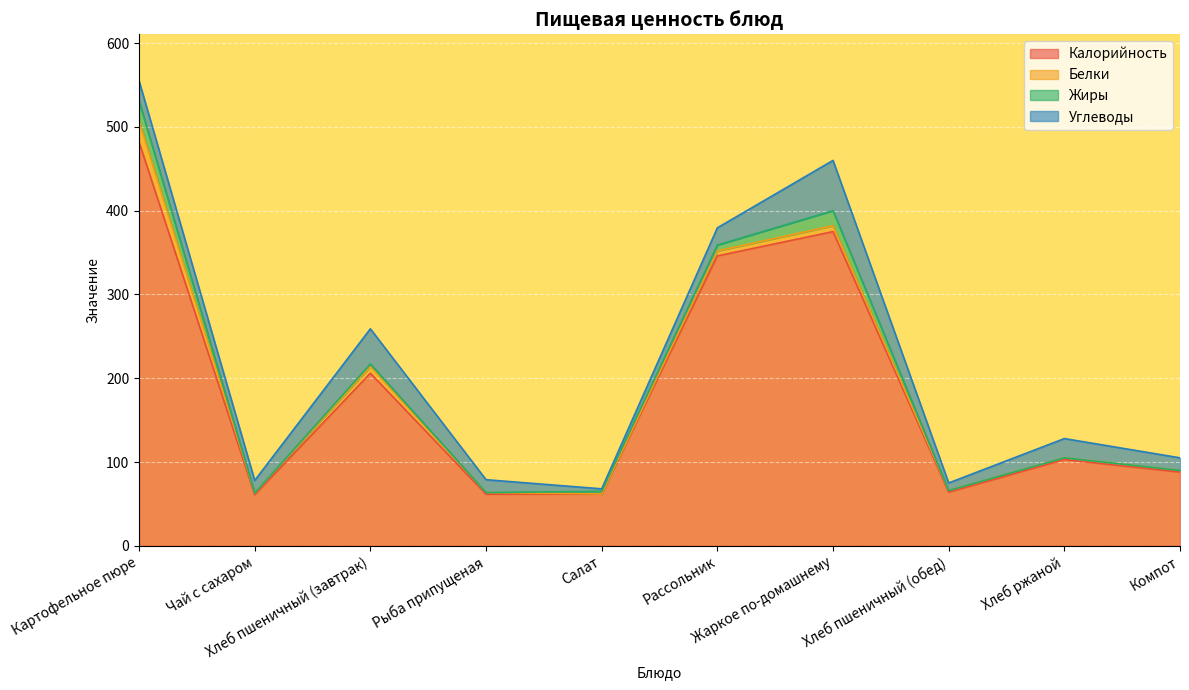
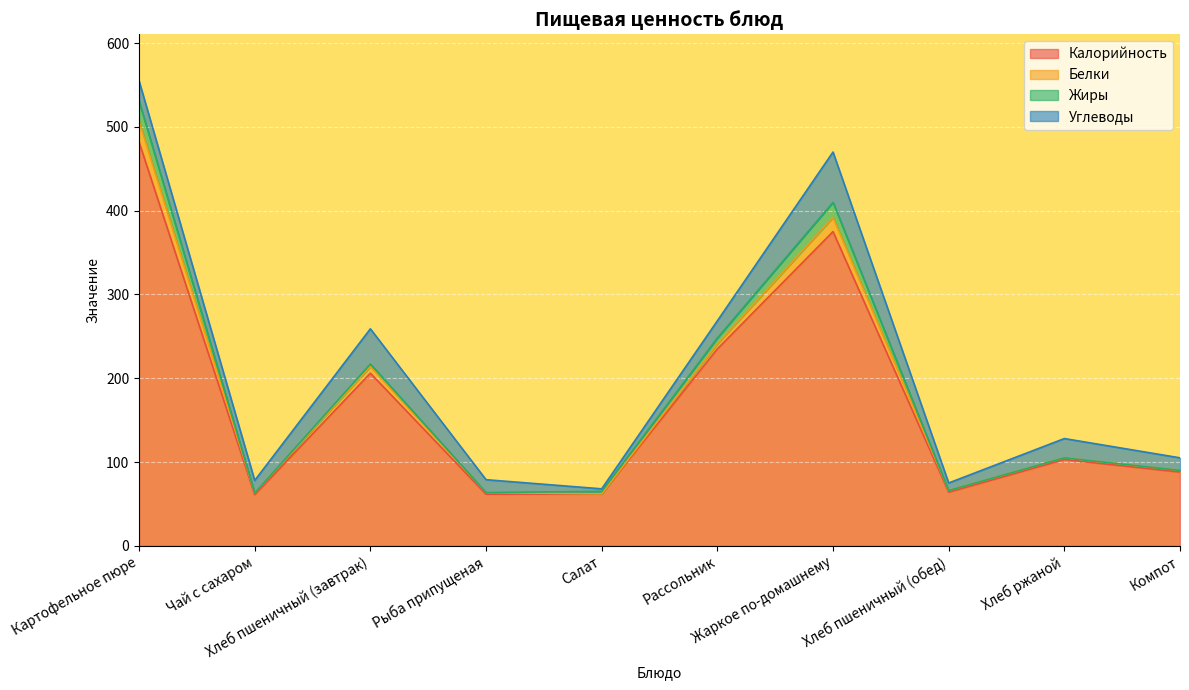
Калорийность, Рассольник: 350 -> 240
Белки, Жаркое по-домашнему: 10 -> 20
